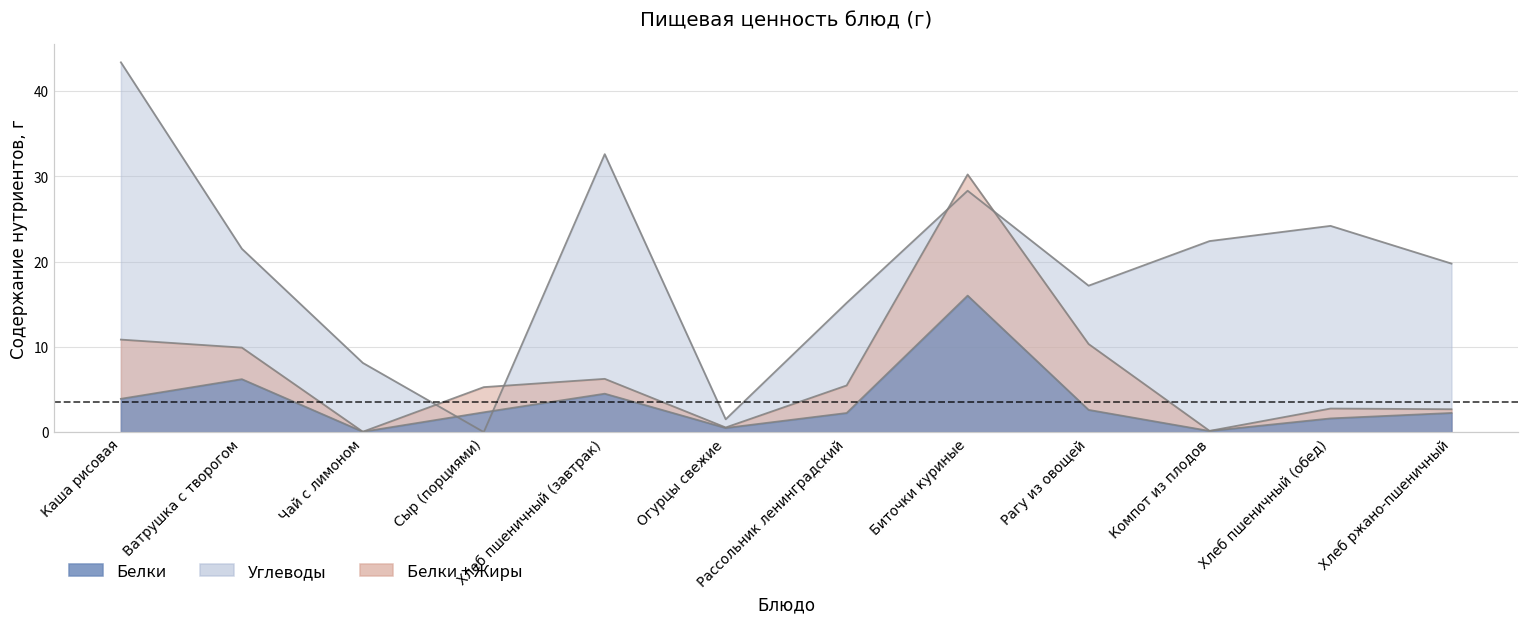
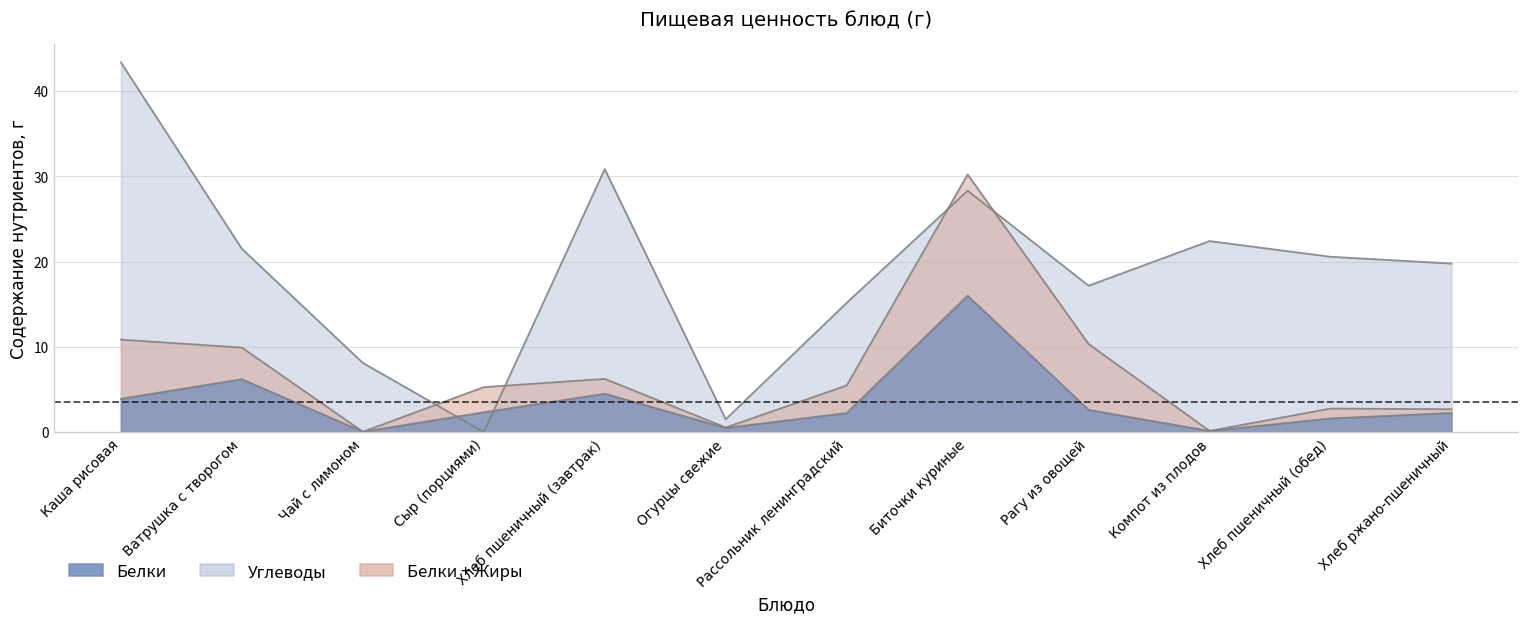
Углеводы, Хлеб пшеничный (завтрак): 33 -> 31
Углеводы, Хлеб пшеничный (обед): 24 -> 21
